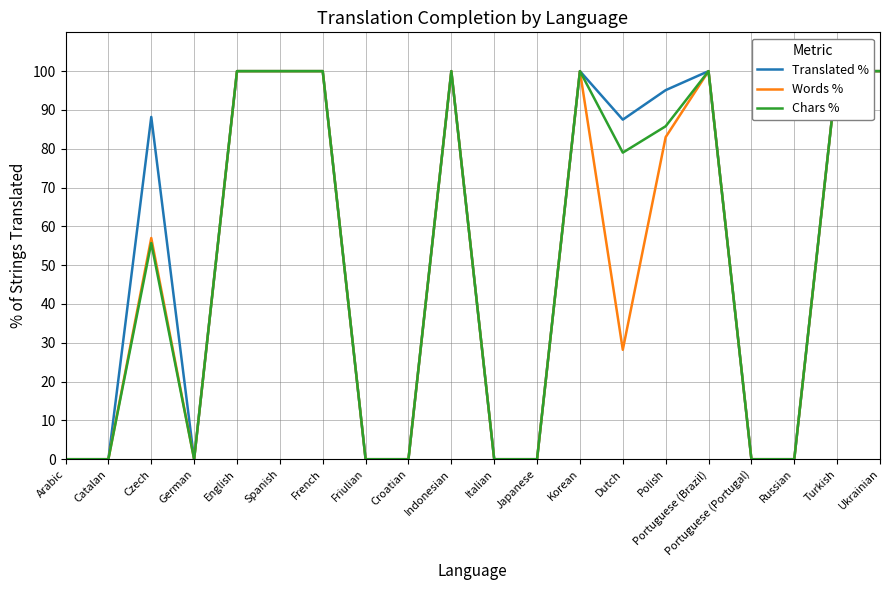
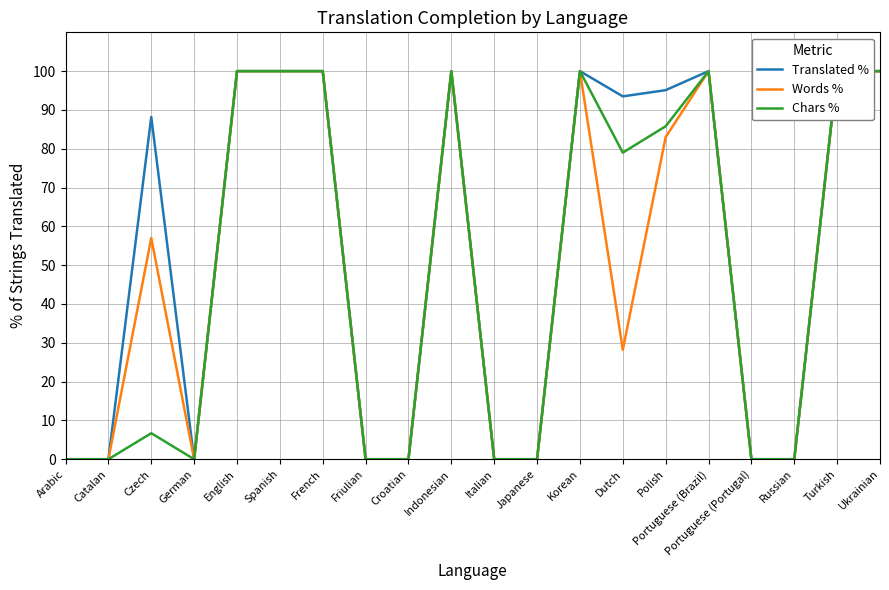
Chars %, Czech: 56 -> 7
Translated %, Dutch: 88 -> 94
